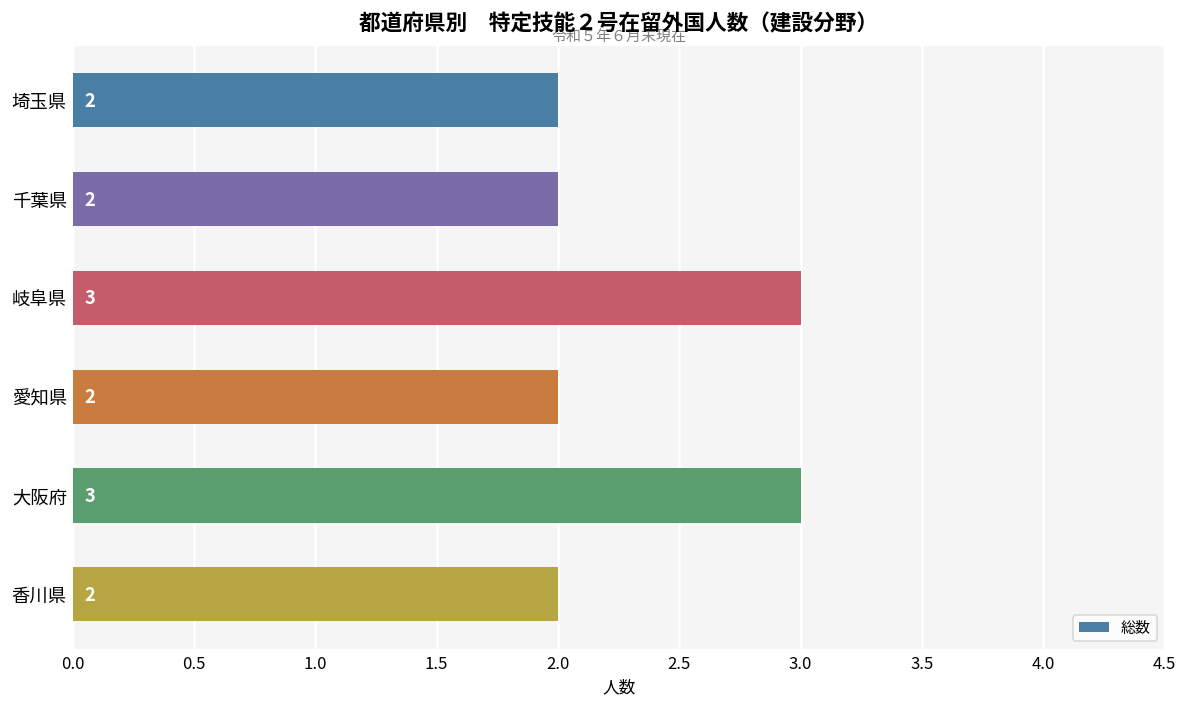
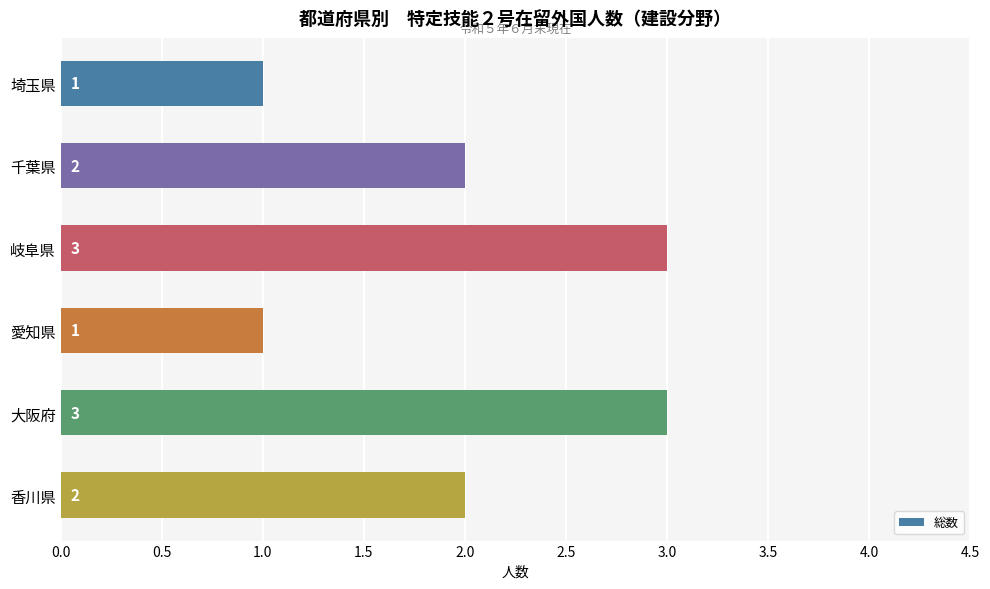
埼玉県: 2 -> 1
愛知県: 2 -> 1
